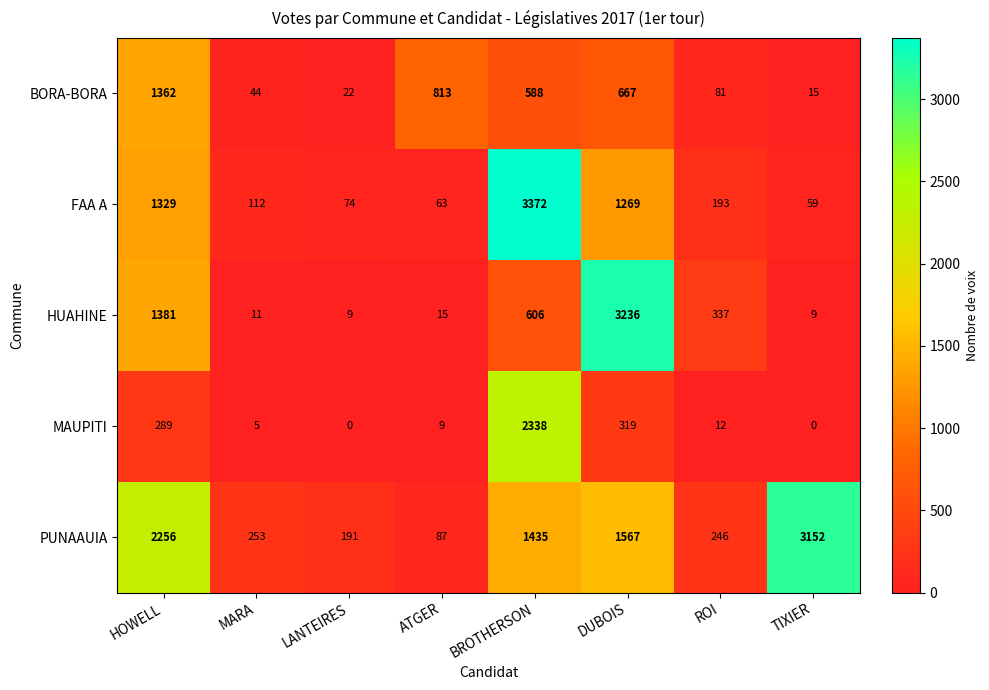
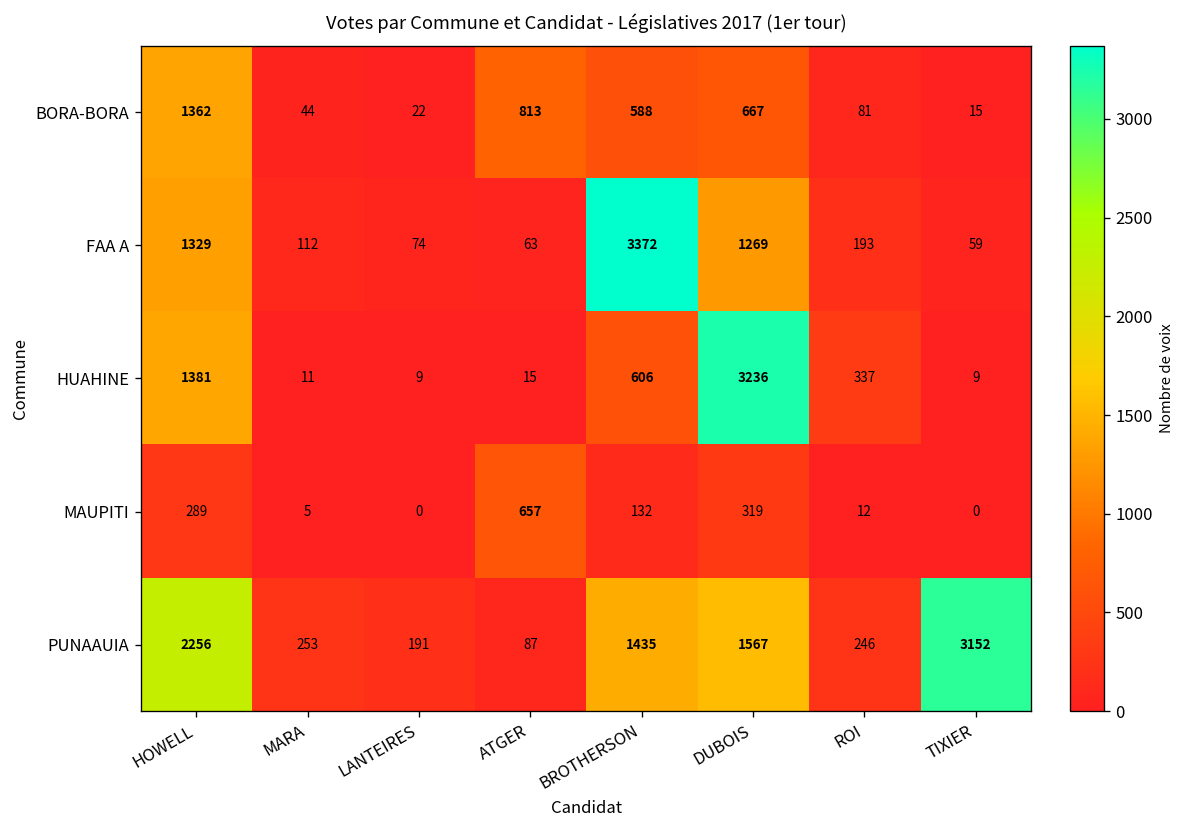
MAUPITI, ATGER: 9 -> 657
MAUPITI, BROTHERSON: 2338 -> 132
